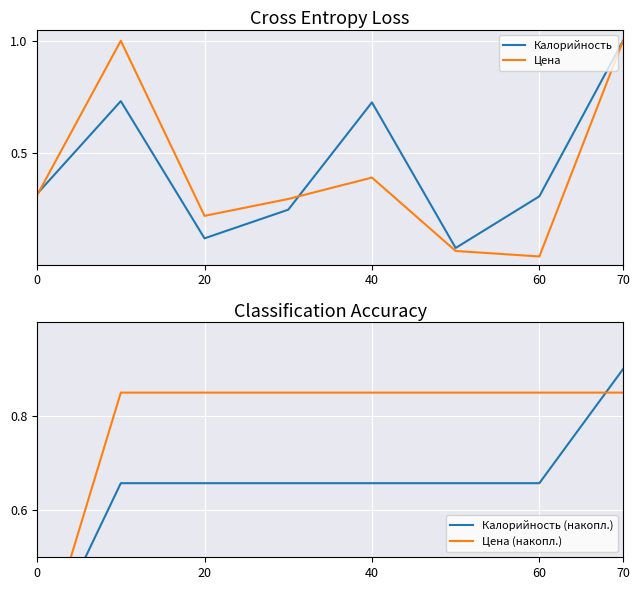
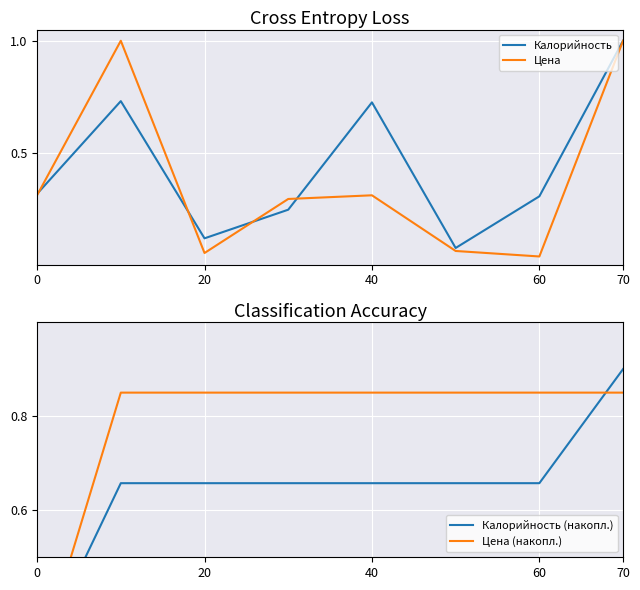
Cross Entropy Loss, Цена, 20: 0.22 -> 0.05
Cross Entropy Loss, Цена, 40: 0.39 -> 0.31
